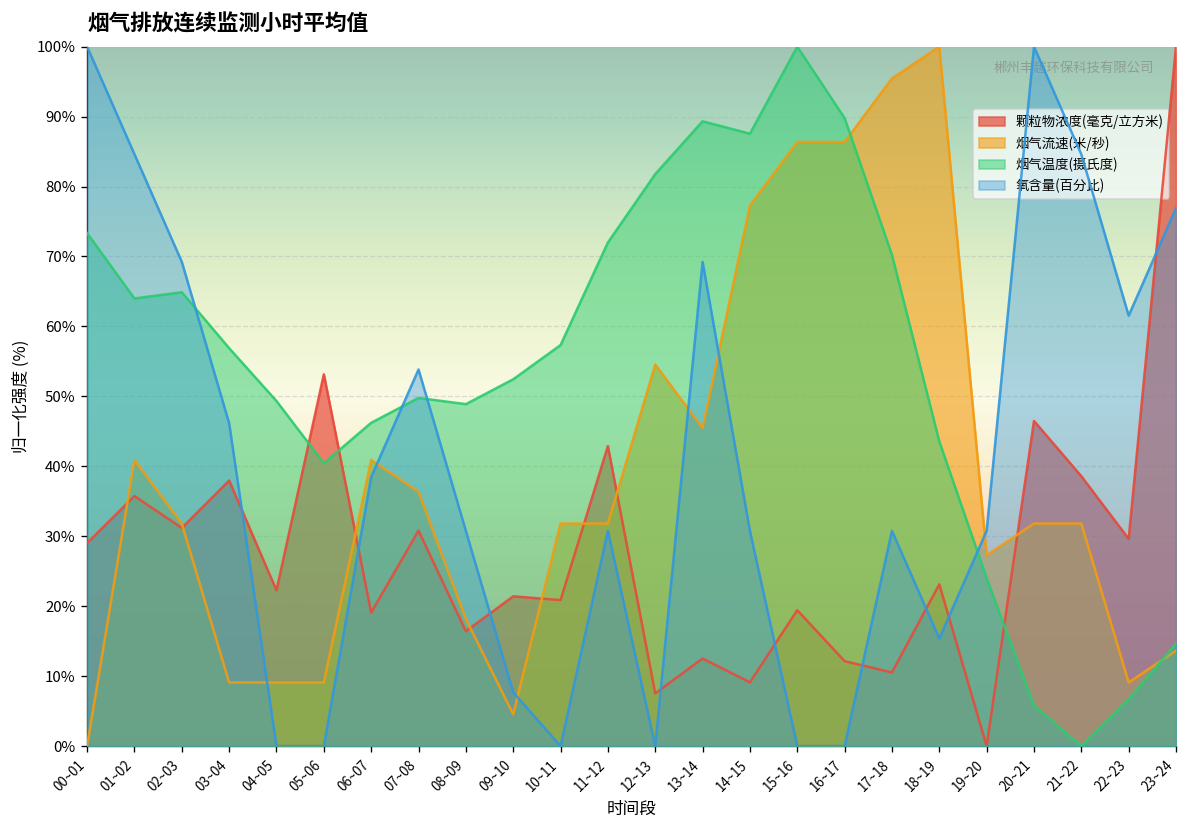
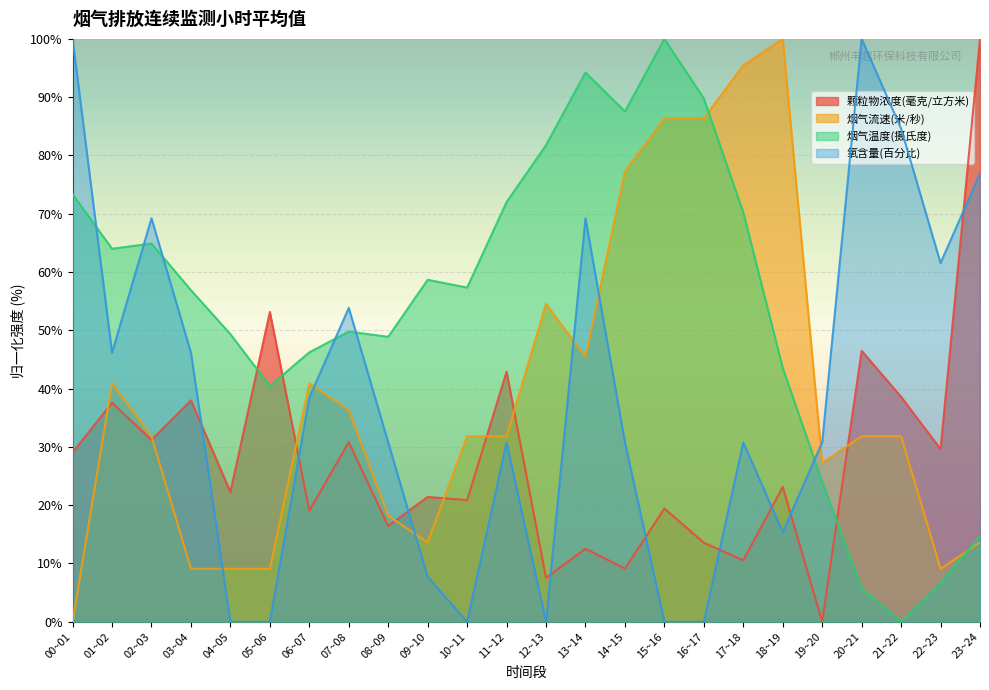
颗粒物浓度(毫克/立方米), 01~02: 36% -> 38%
氧含量(百分比), 01~02: 85% -> 46%
烟气流速(米/秒), 09~10: 5% -> 14%
烟气温度(摄氏度), 09~10: 52% -> 59%
烟气温度(摄氏度), 13~14: 89% -> 94%
颗粒物浓度(毫克/立方米), 16~17: 12% -> 14%
